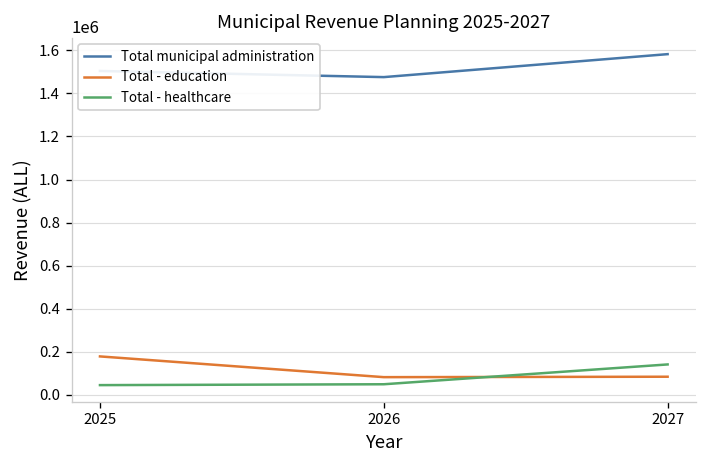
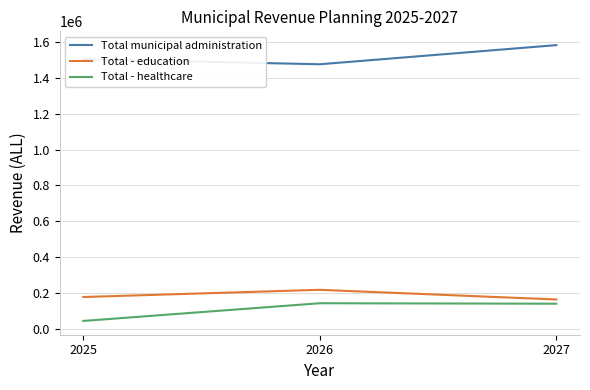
Total - education, 2026: 80000 -> 220000
Total - healthcare, 2026: 50000 -> 140000
Total - education, 2027: 80000 -> 160000
